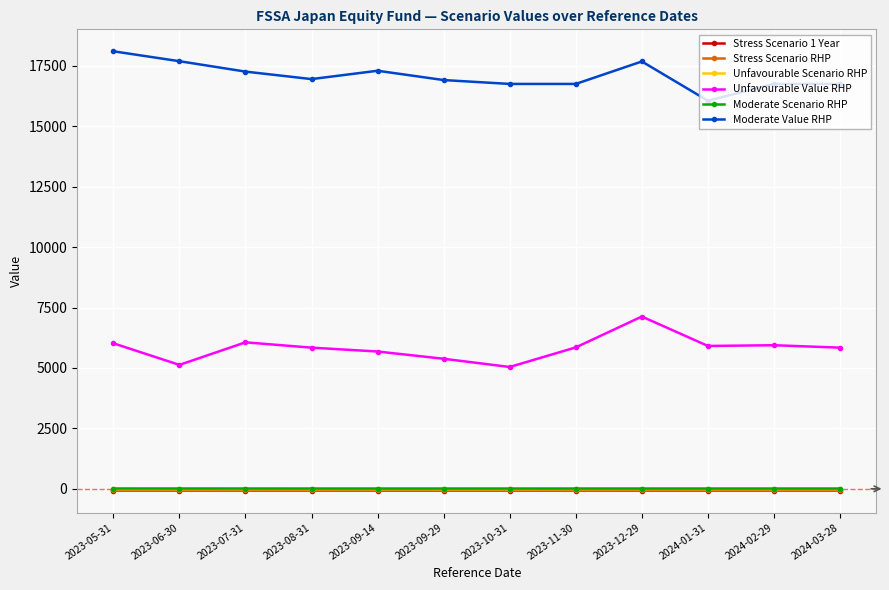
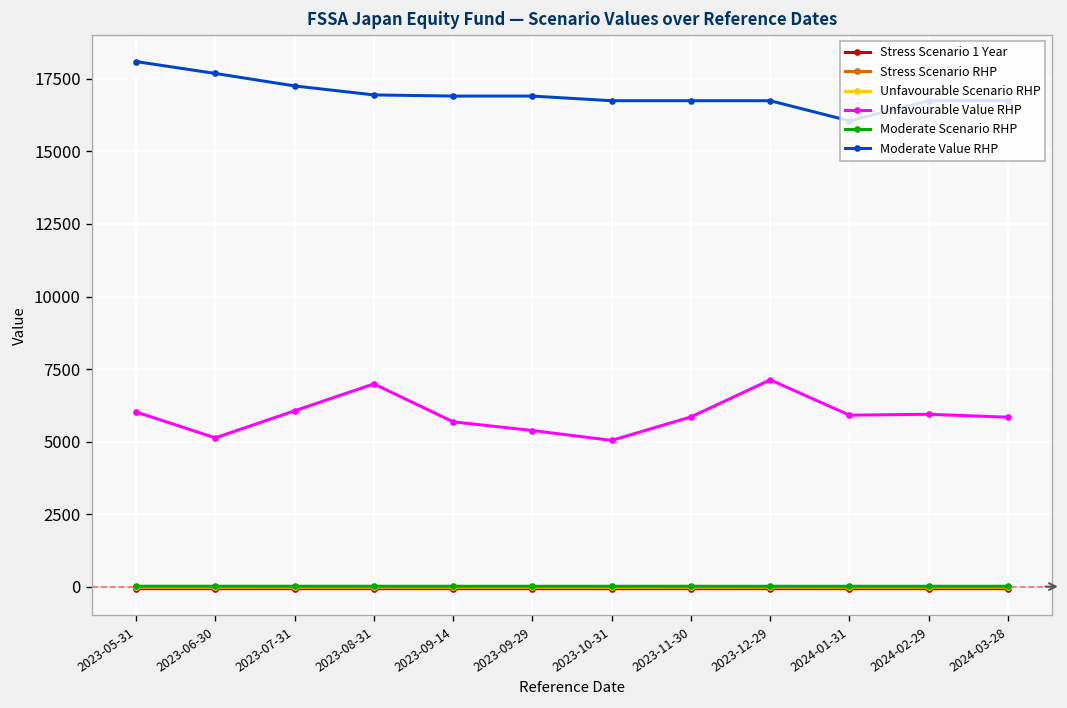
Unfavourable Value RHP, 2023-08-31: 5800 -> 7000
Moderate Value RHP, 2023-09-14: 17300 -> 16900
Moderate Value RHP, 2023-12-29: 17700 -> 16800
